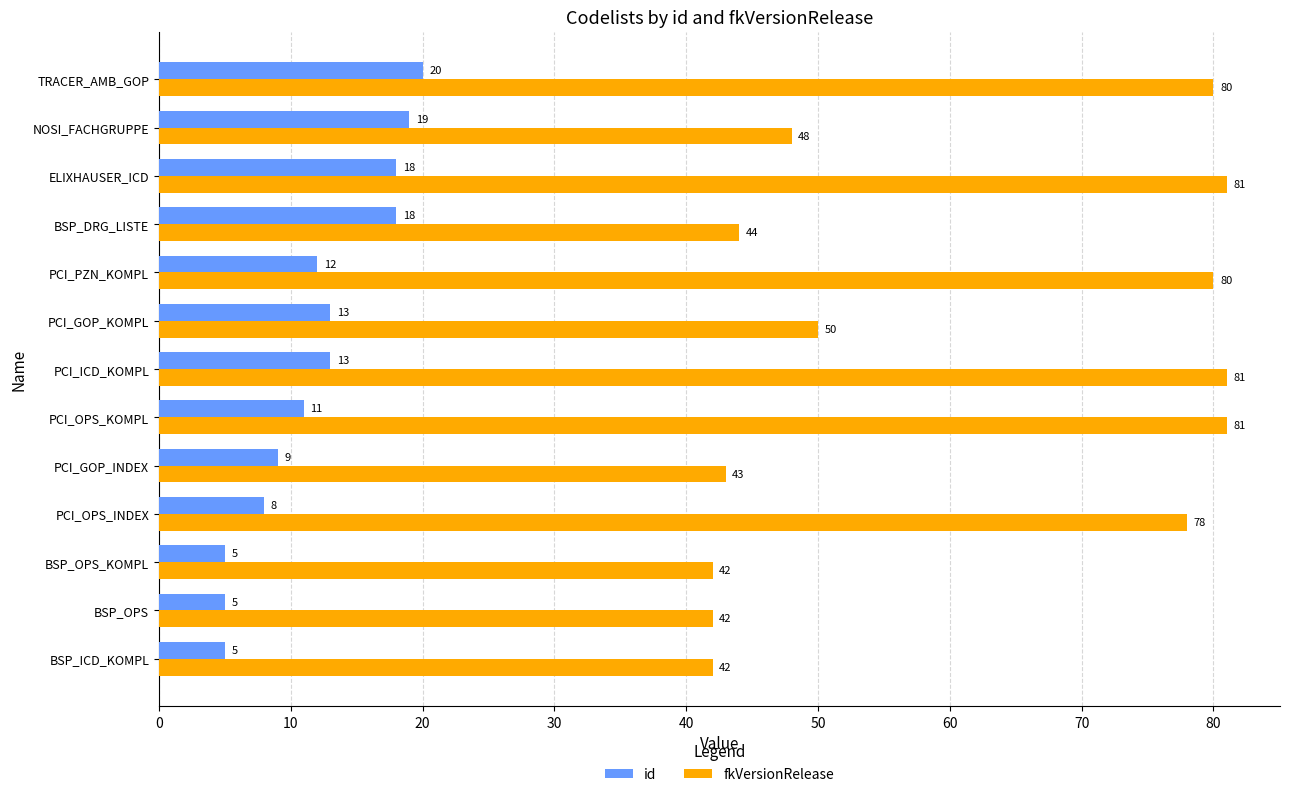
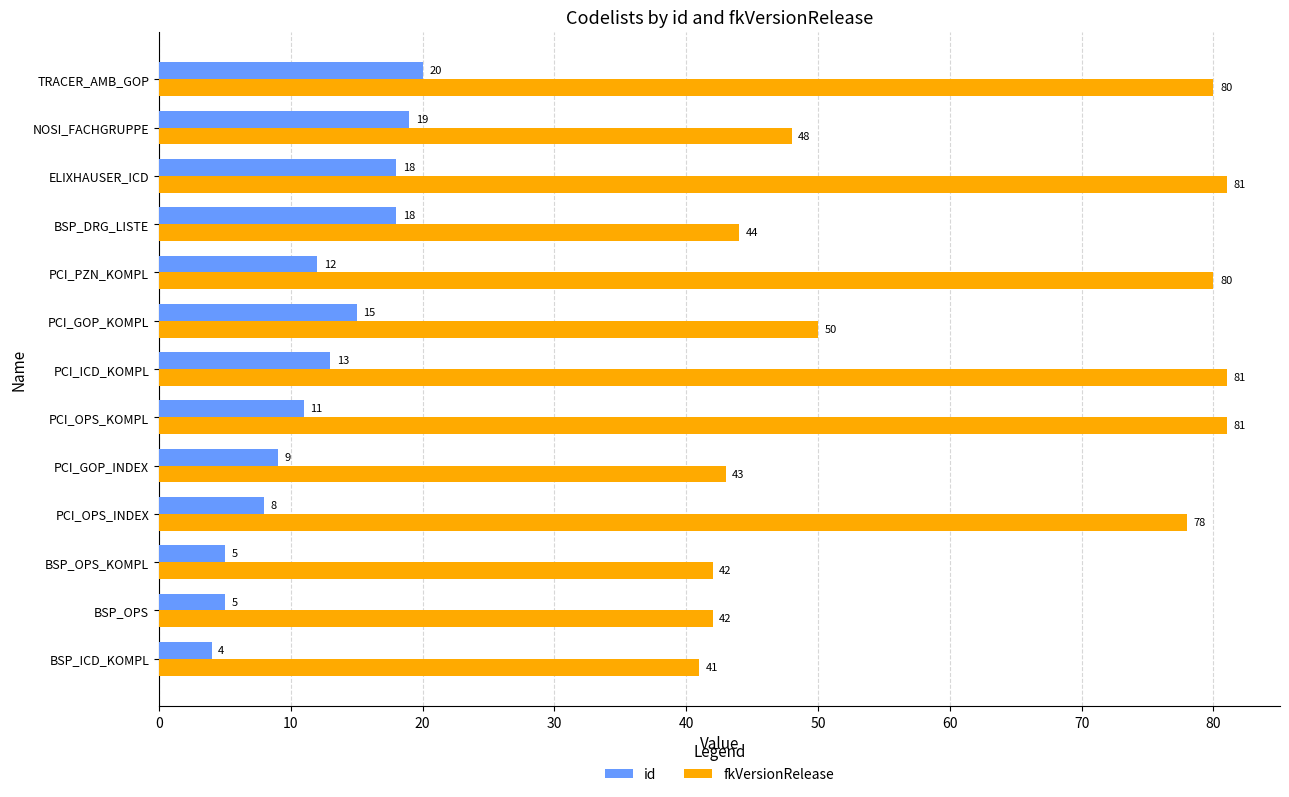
id, PCI_GOP_KOMPL: 13 -> 15
id, BSP_ICD_KOMPL: 5 -> 4
fkVersionRelease, BSP_ICD_KOMPL: 42 -> 41
